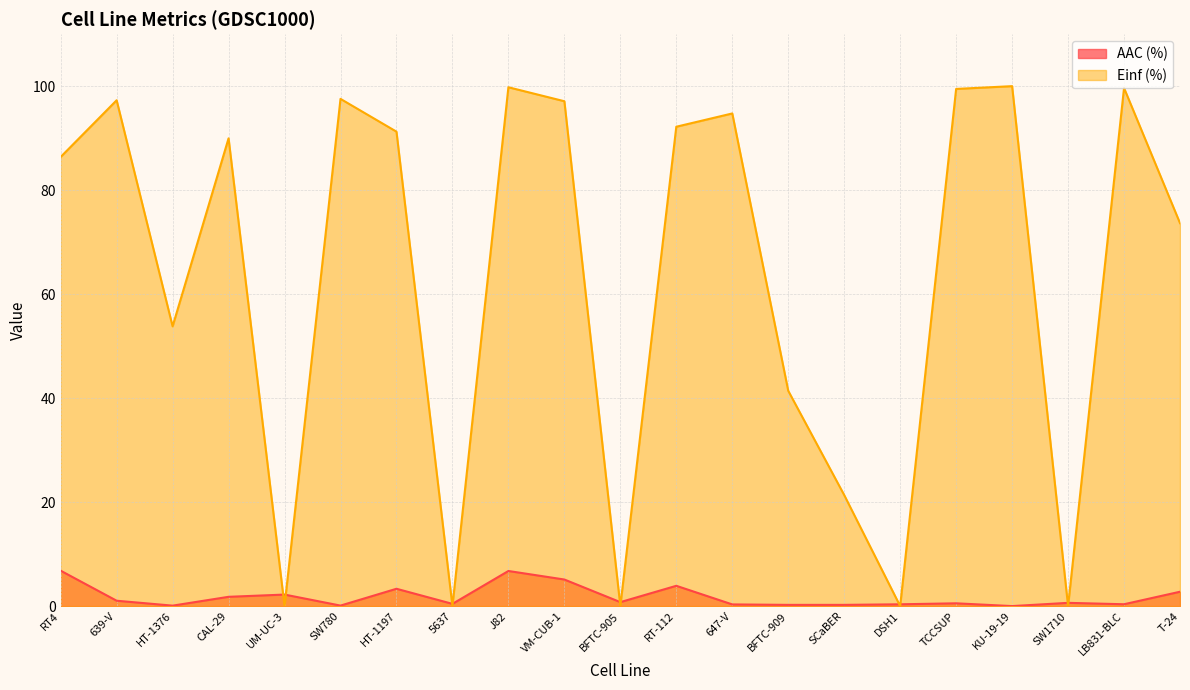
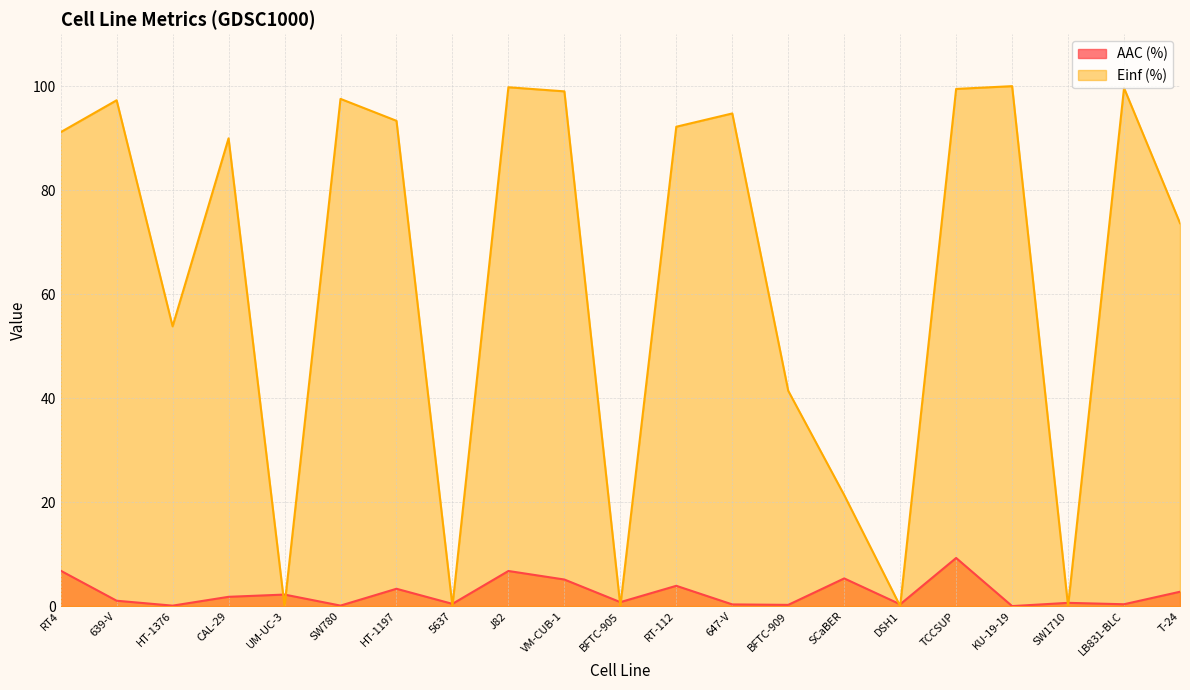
Einf (%), RT4: 86 -> 91
Einf (%), HT-1197: 91 -> 93
Einf (%), VM-CUB-1: 97 -> 99
AAC (%), SCaBER: 0 -> 5
AAC (%), TCCSUP: 1 -> 9
